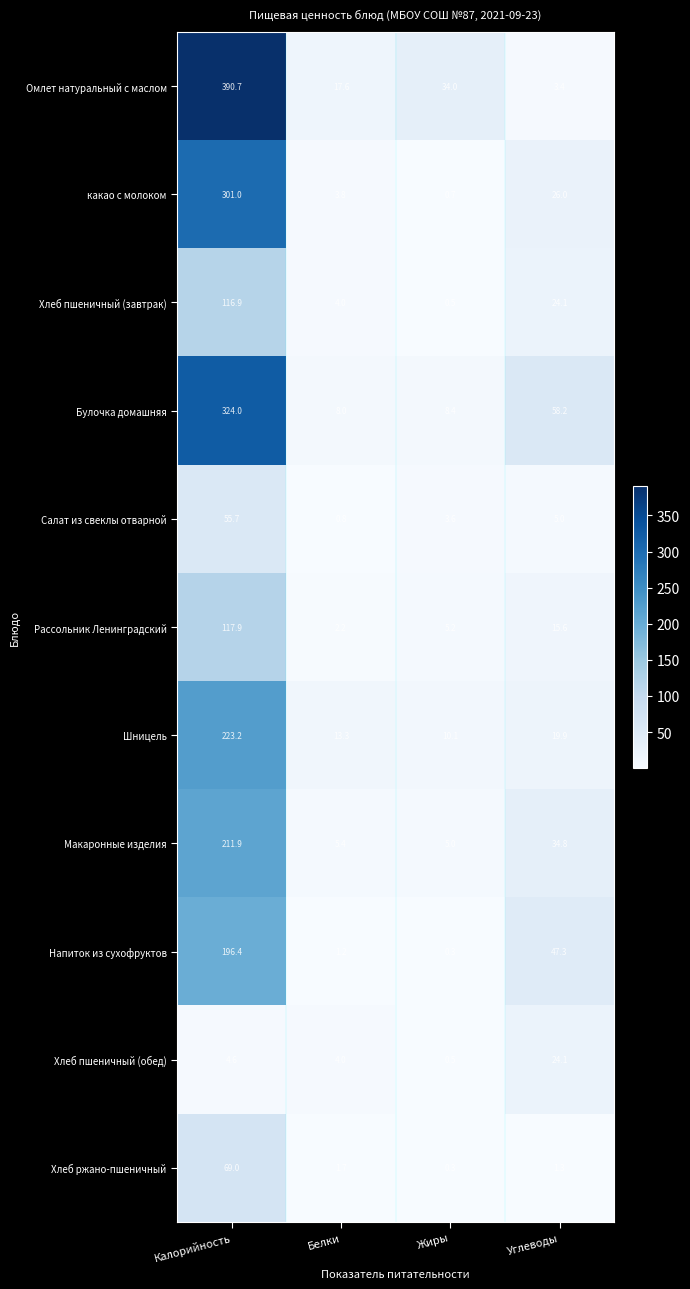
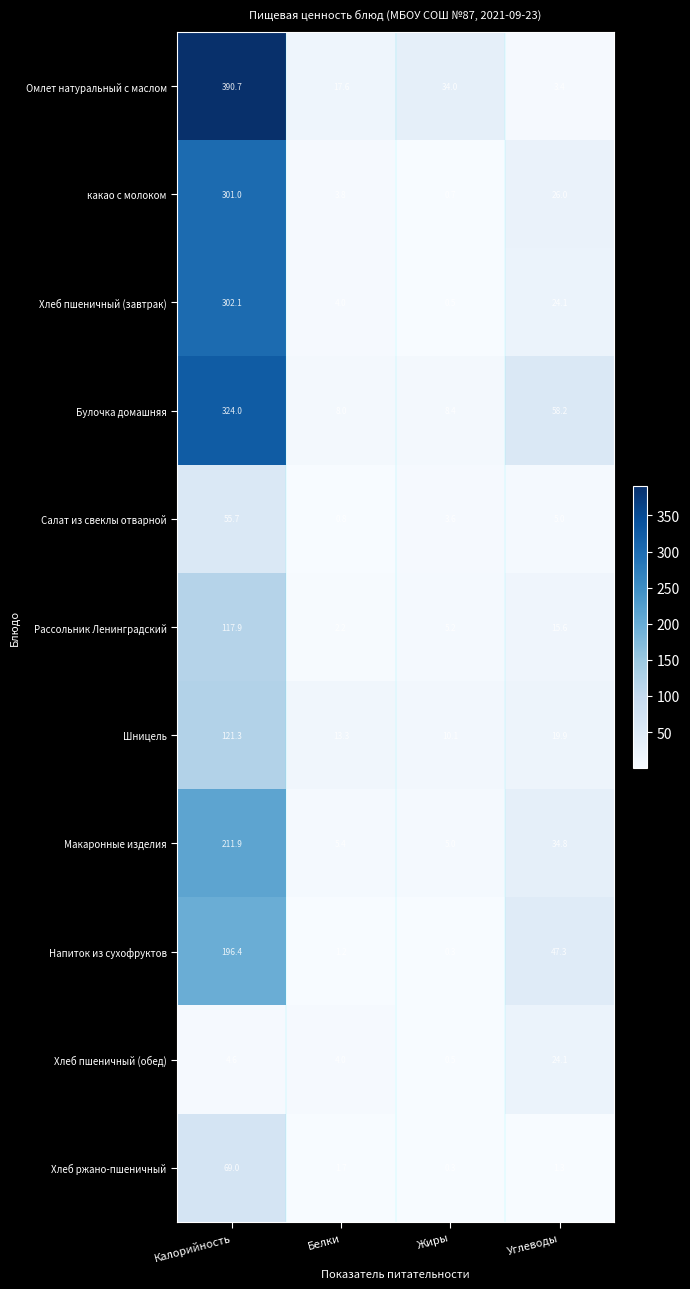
Хлеб пшеничный (завтрак), Калорийность: 116.9 -> 302.1
Шницель, Калорийность: 223.2 -> 121.3
